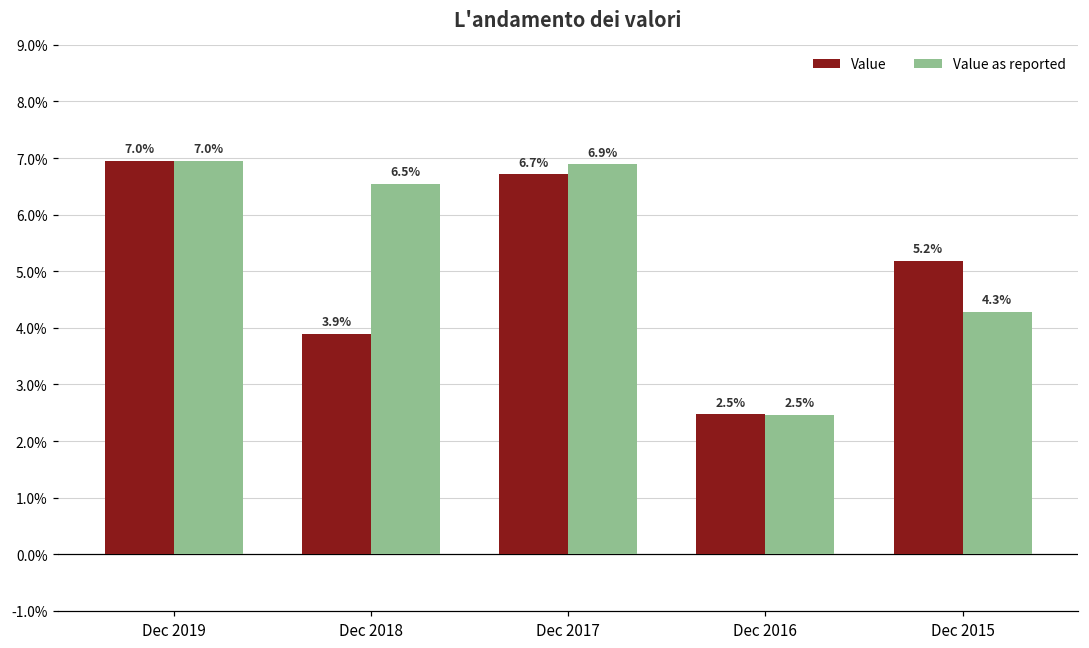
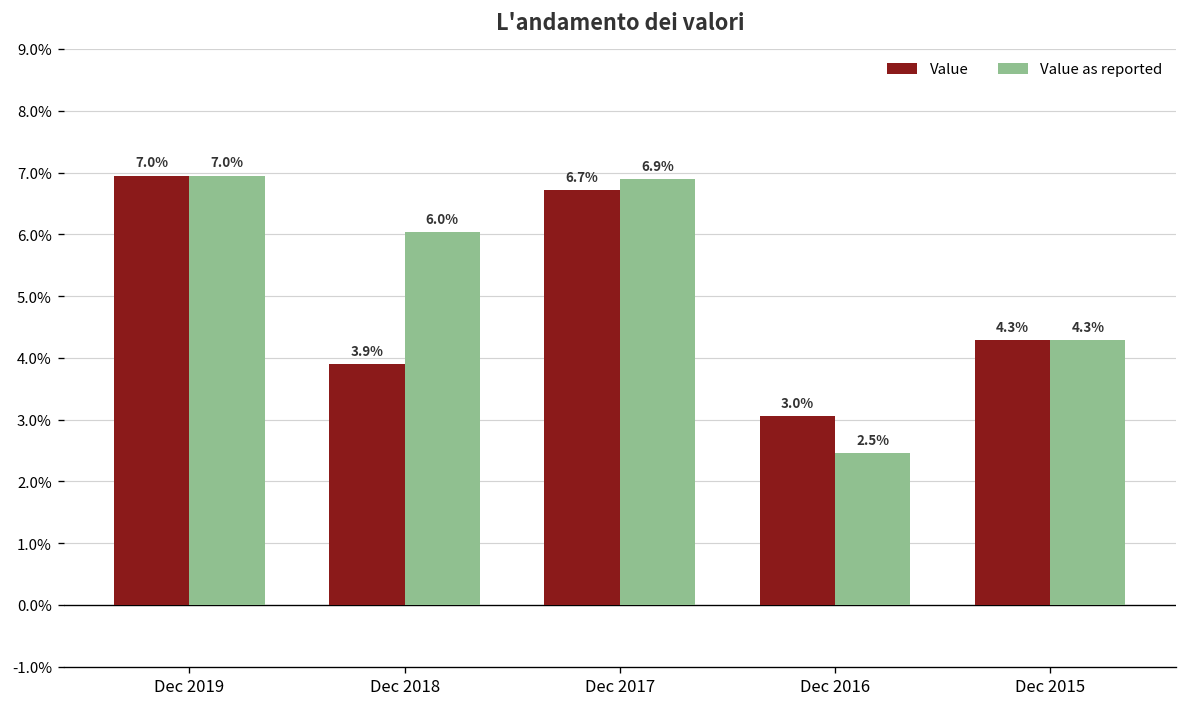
Value as reported, Dec 2018: 6.5% -> 6.0%
Value, Dec 2016: 2.5% -> 3.0%
Value, Dec 2015: 5.2% -> 4.3%
